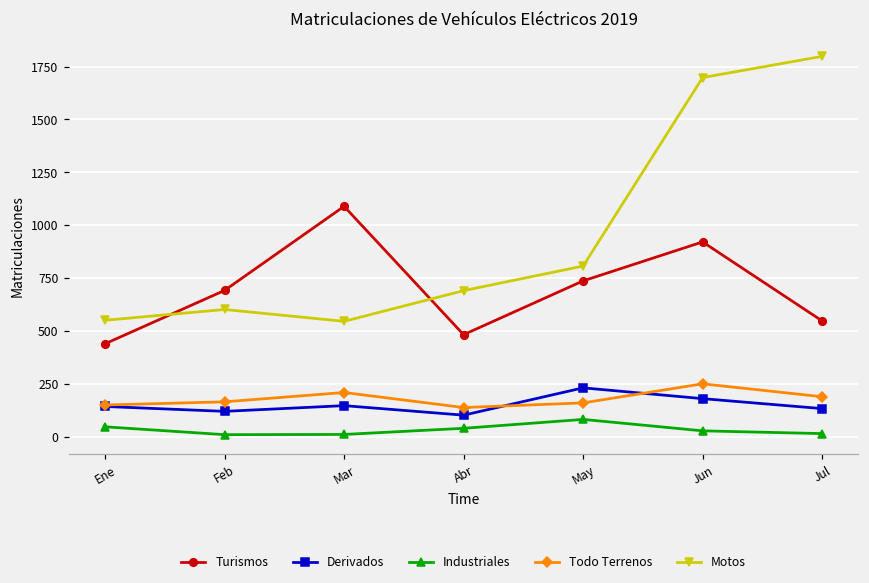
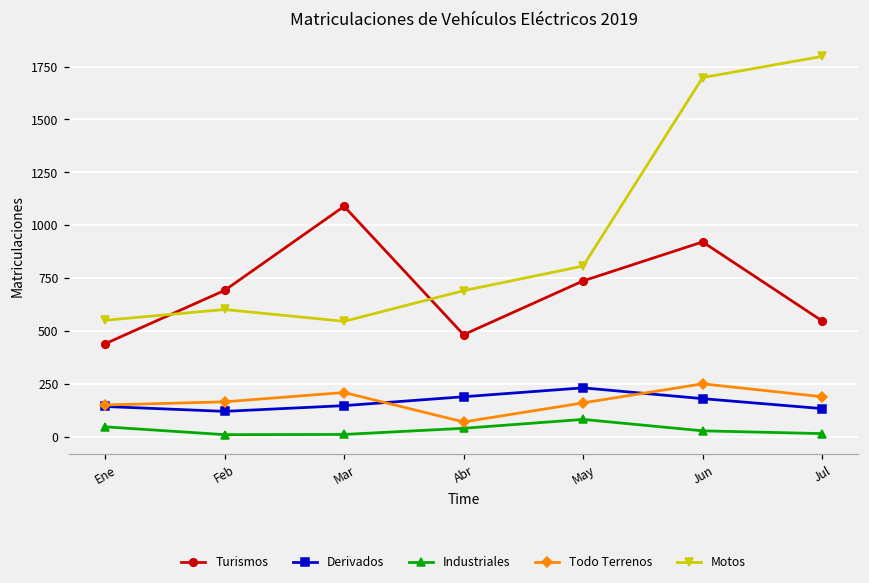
Derivados, Abr: 100 -> 190
Todo Terrenos, Abr: 140 -> 70
